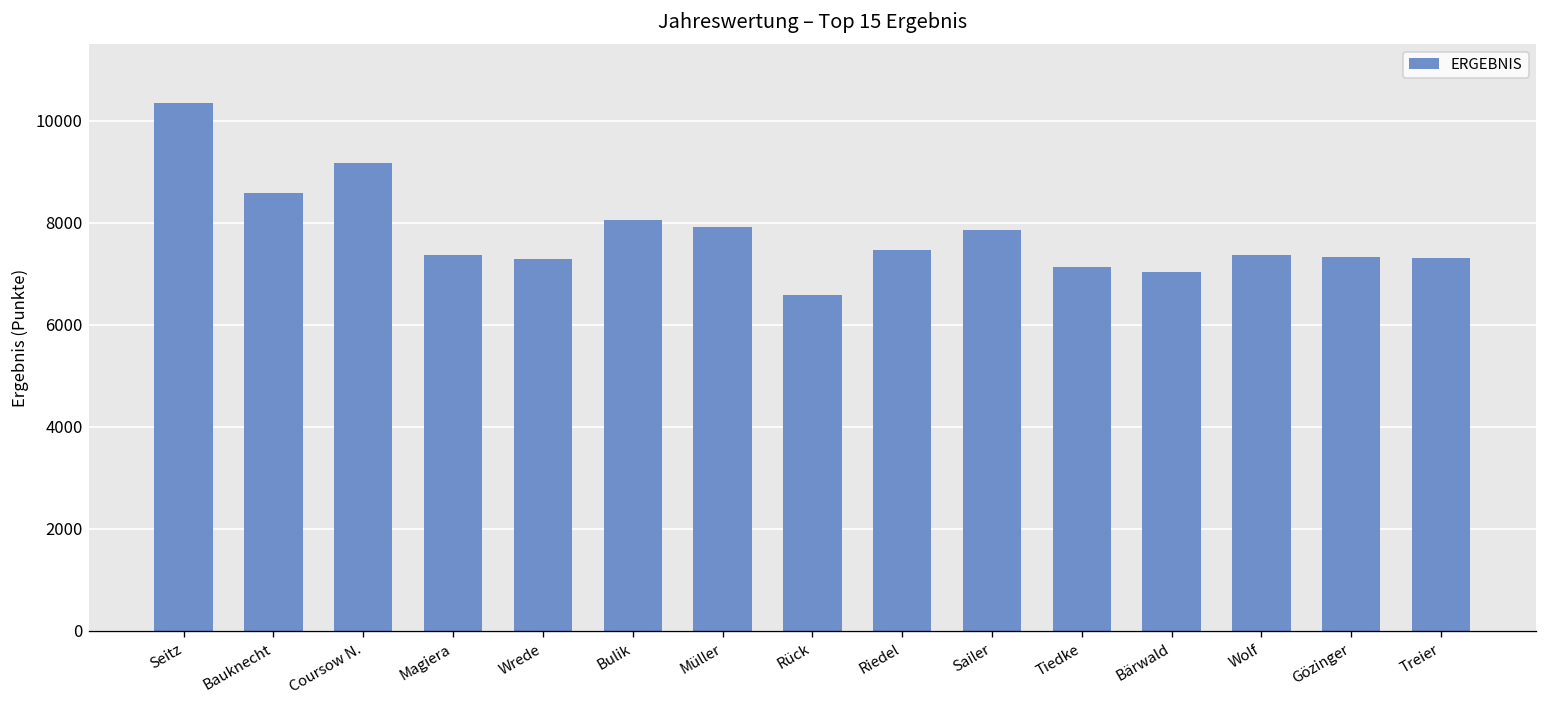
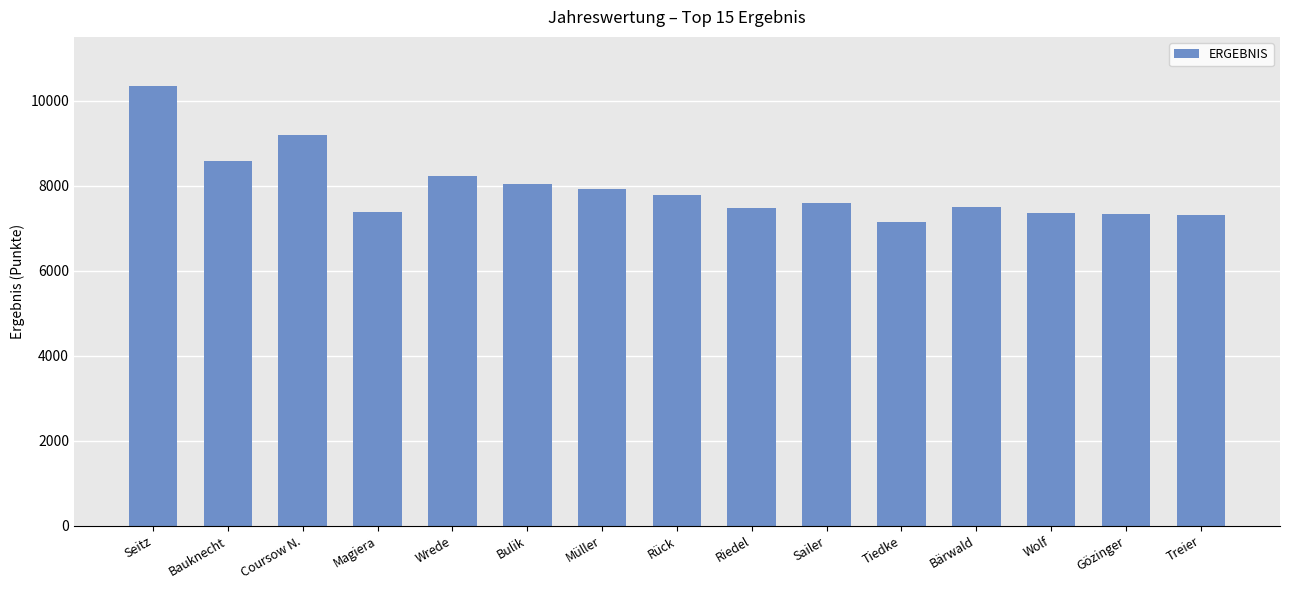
Wrede: 7300 -> 8200
Rück: 6600 -> 7800
Sailer: 7900 -> 7600
Bärwald: 7000 -> 7500
